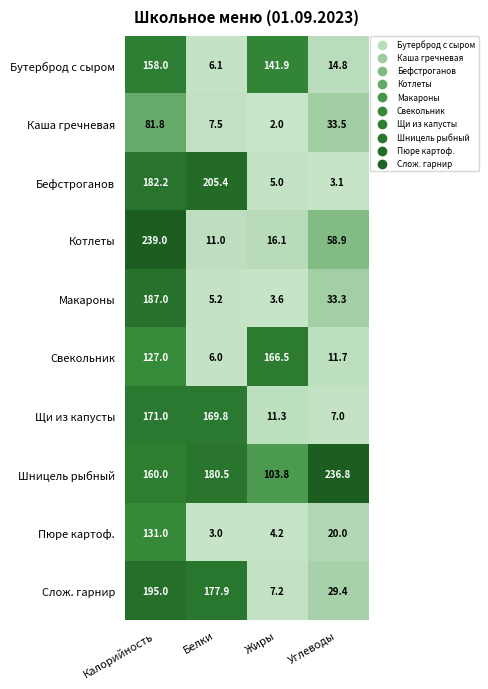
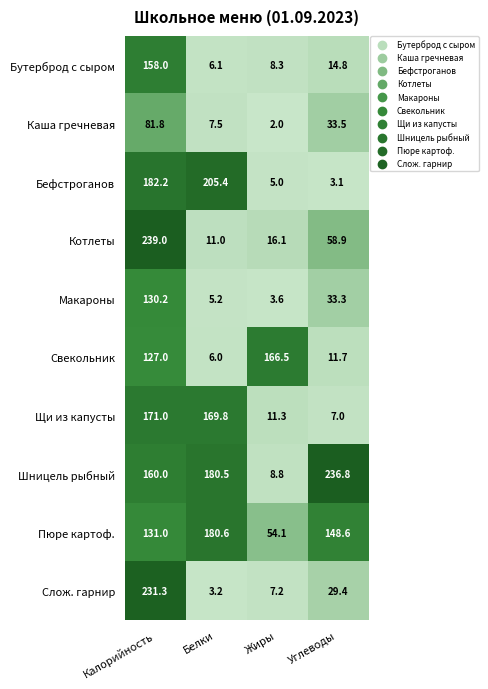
Бутерброд с сыром, Жиры: 141.9 -> 8.3
Макароны, Калорийность: 187.0 -> 130.2
Шницель рыбный, Жиры: 103.8 -> 8.8
Пюре картоф., Белки: 3.0 -> 180.6
Пюре картоф., Жиры: 4.2 -> 54.1
Пюре картоф., Углеводы: 20.0 -> 148.6
Слож. гарнир, Калорийность: 195.0 -> 231.3
Слож. гарнир, Белки: 177.9 -> 3.2
